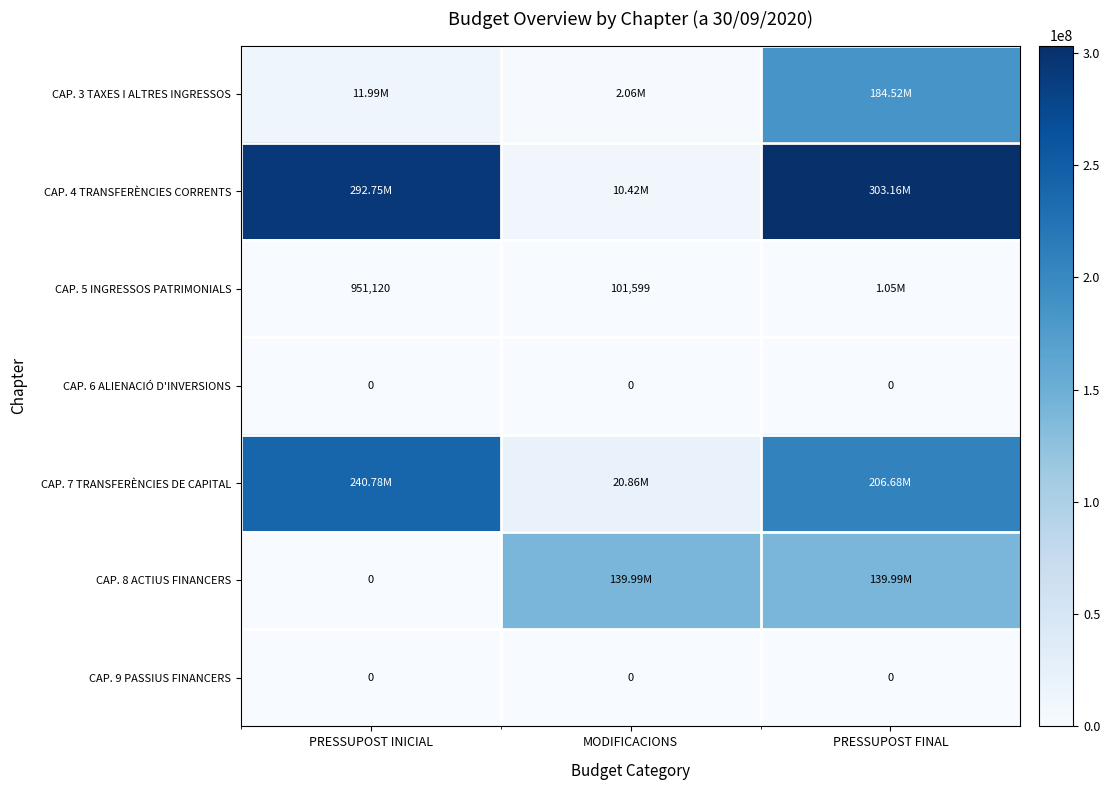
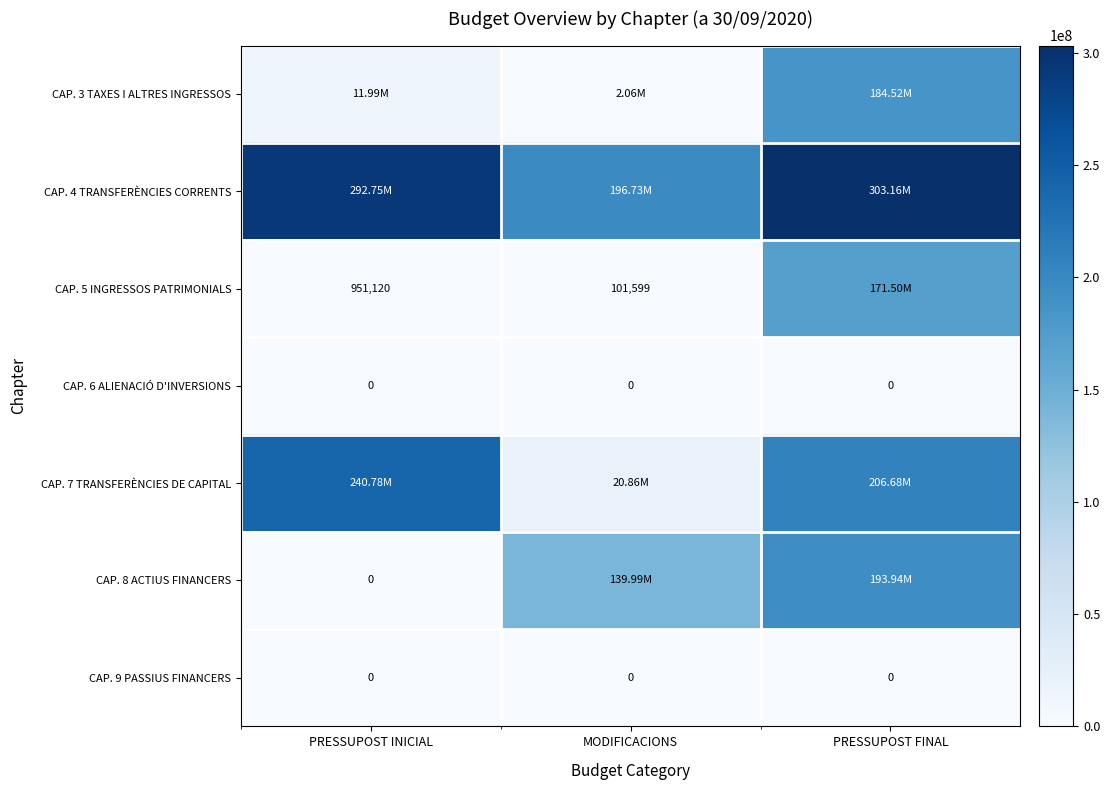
CAP. 4 TRANSFERÈNCIES CORRENTS, MODIFICACIONS: 10.42M -> 196.73M
CAP. 5 INGRESSOS PATRIMONIALS, PRESSUPOST FINAL: 1.05M -> 171.50M
CAP. 8 ACTIUS FINANCERS, PRESSUPOST FINAL: 139.99M -> 193.94M
